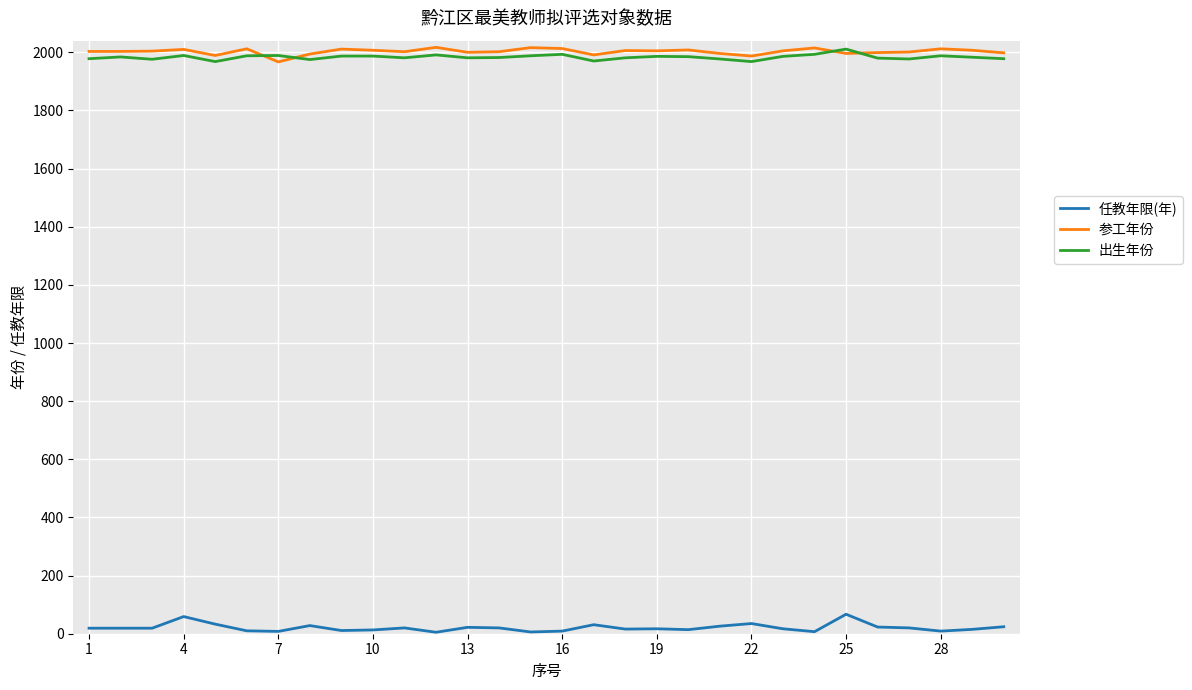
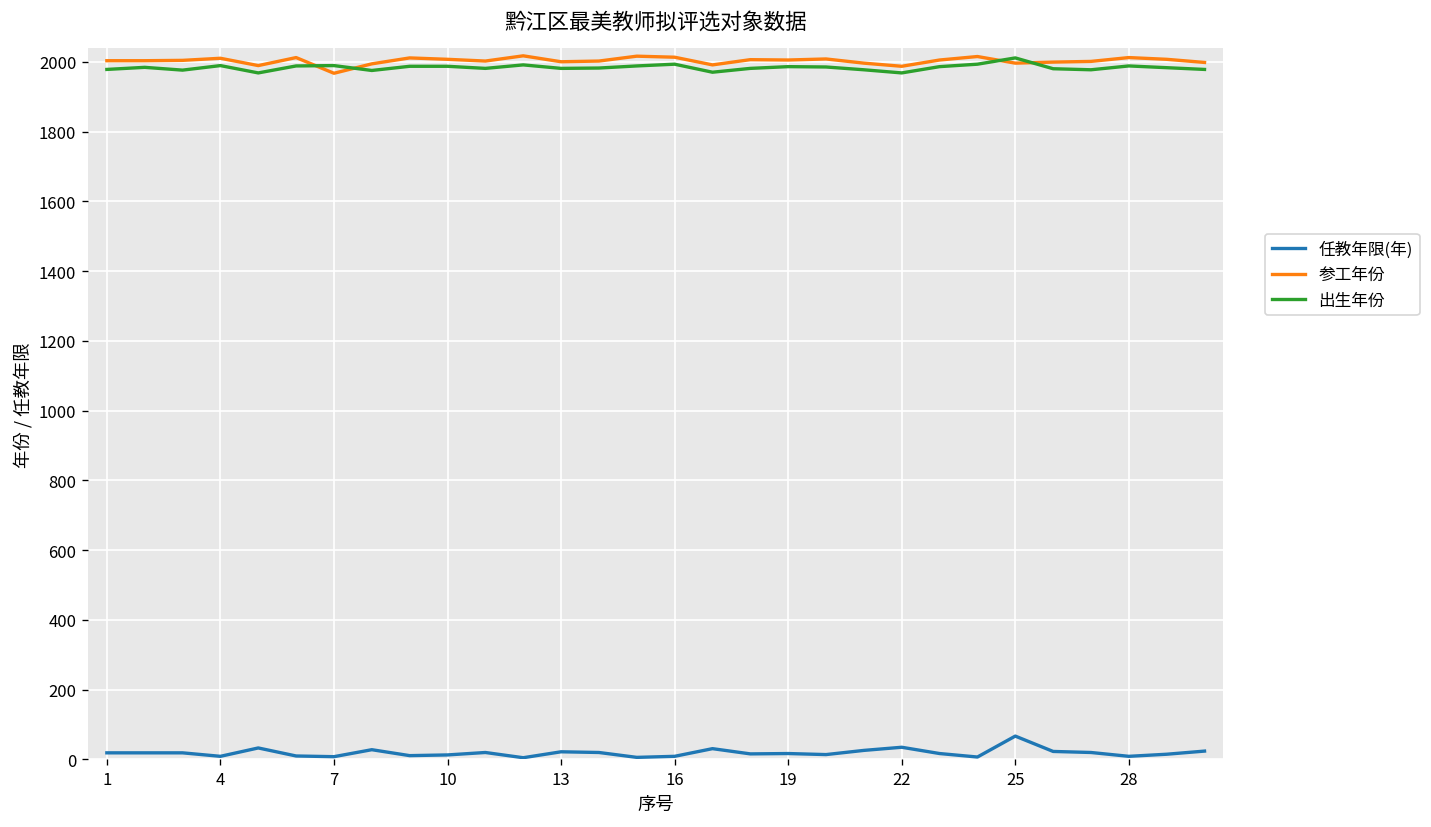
任教年限(年), 4: 60 -> 10
